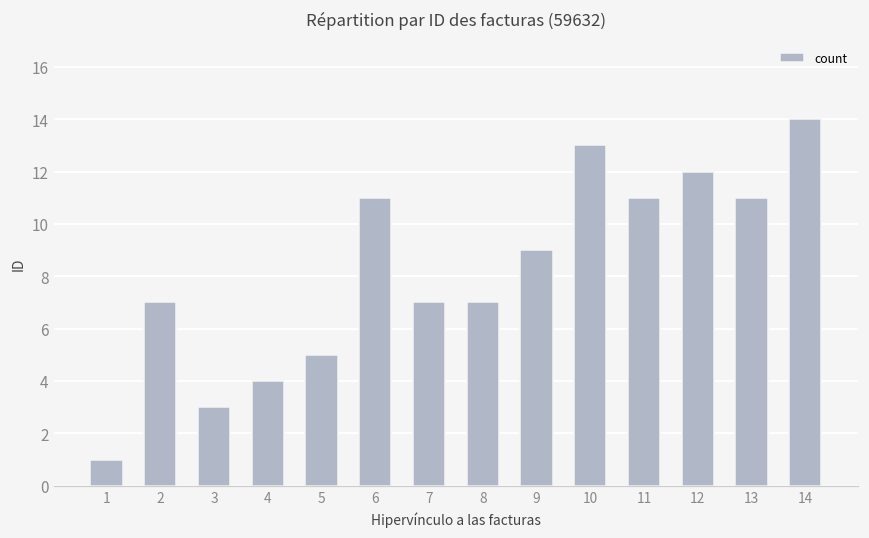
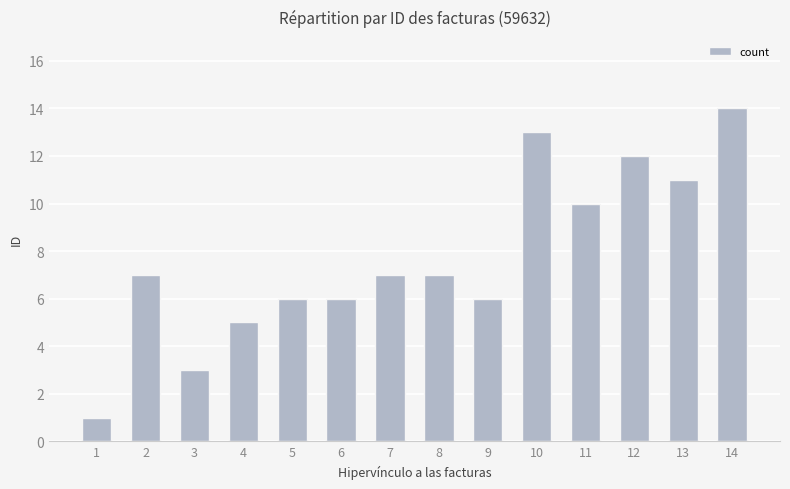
4: 4 -> 5
5: 5 -> 6
6: 11 -> 6
9: 9 -> 6
11: 11 -> 10
